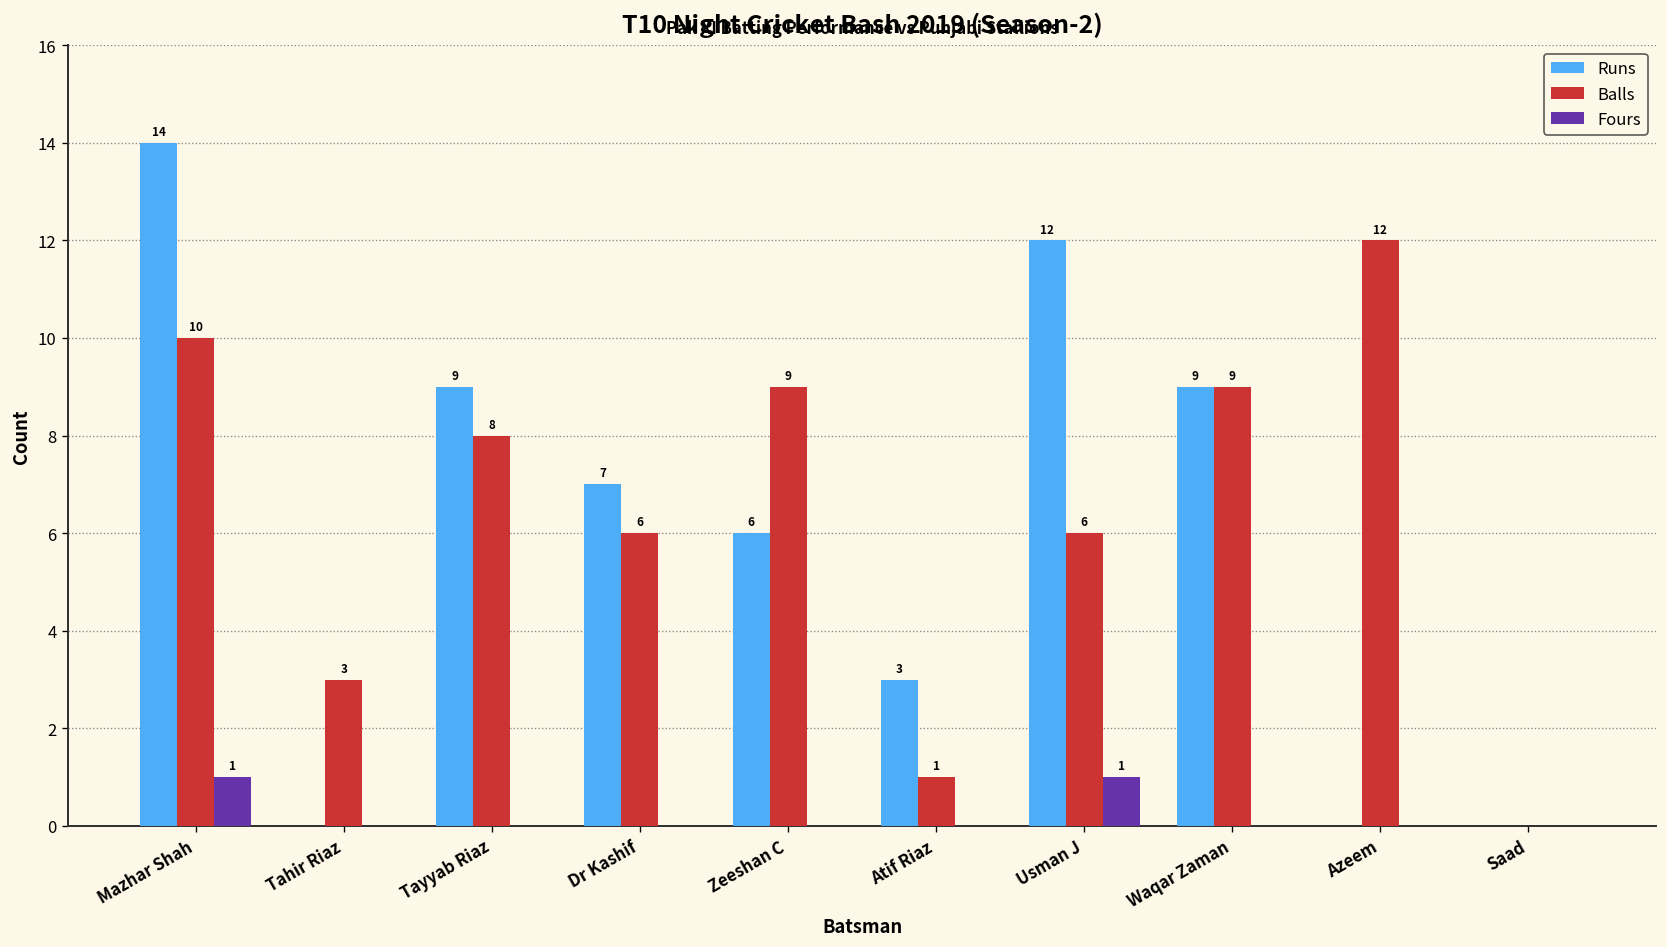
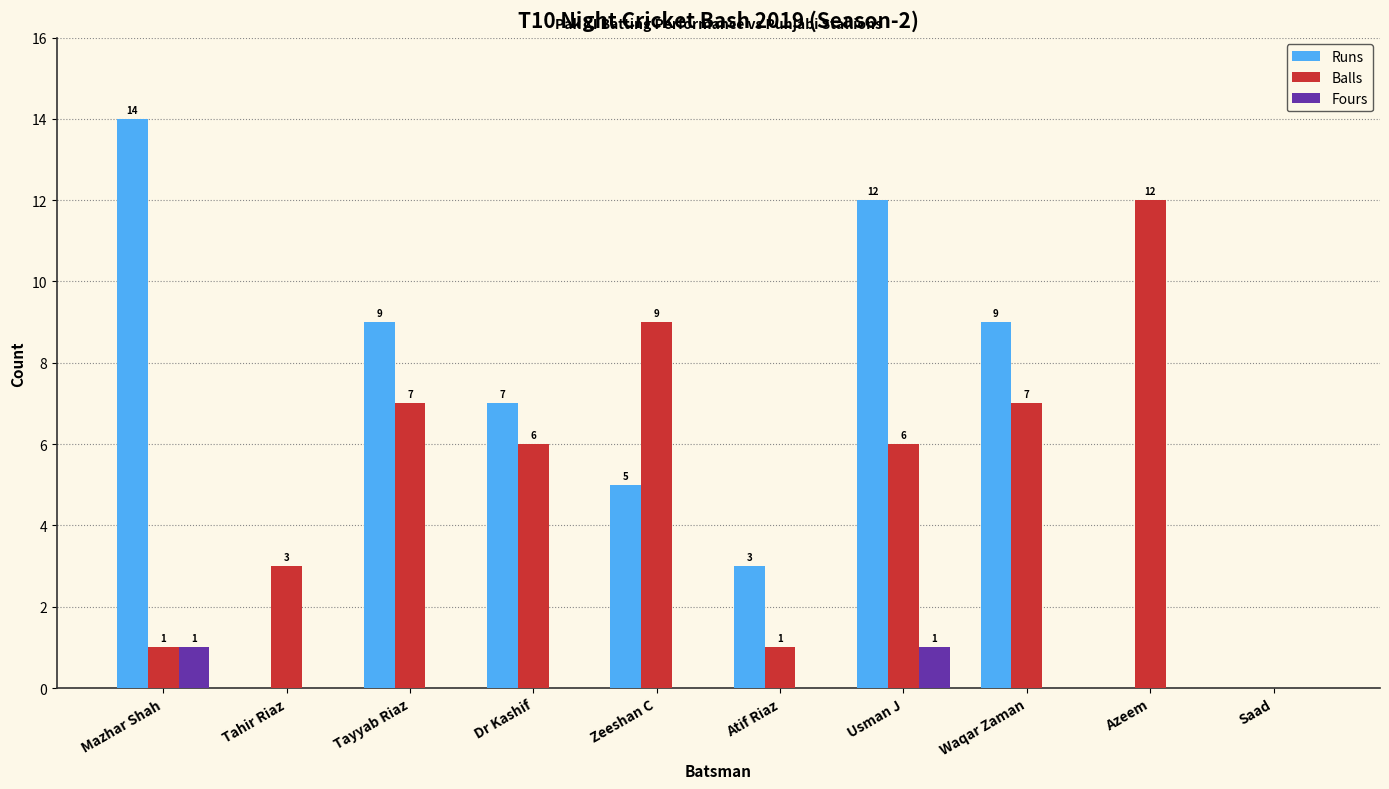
Balls, Mazhar Shah: 10 -> 1
Balls, Tayyab Riaz: 8 -> 7
Runs, Zeeshan C: 6 -> 5
Balls, Waqar Zaman: 9 -> 7
